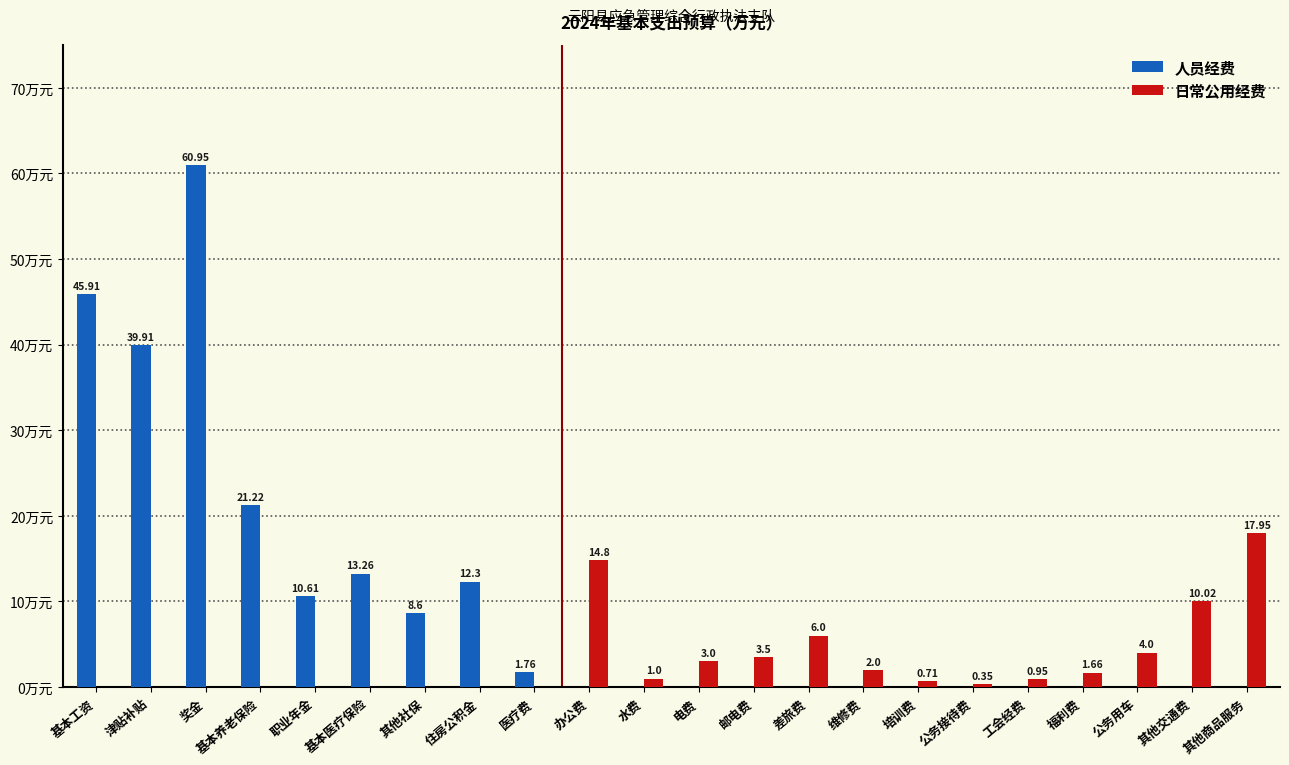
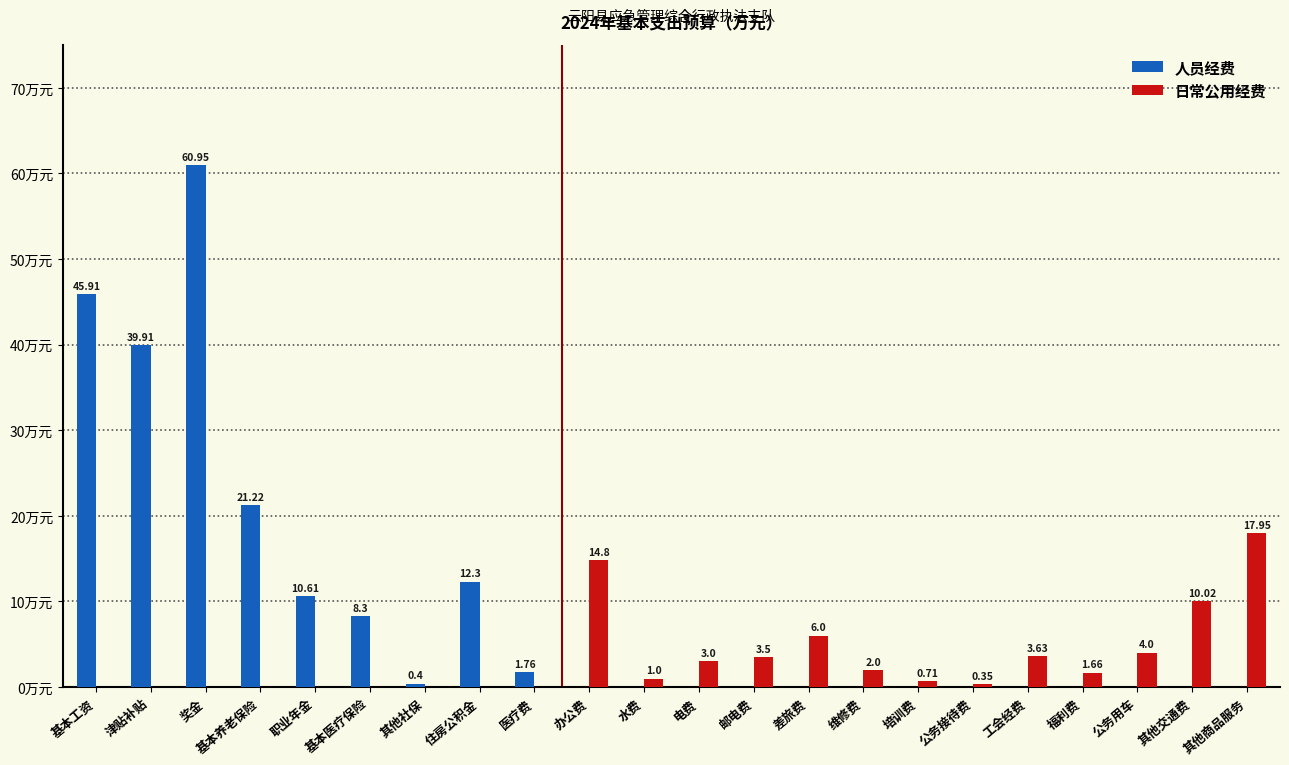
人员经费, 基本医疗保险: 13.26 -> 8.3
人员经费, 其他社保: 8.6 -> 0.4
日常公用经费, 工会经费: 0.95 -> 3.63
